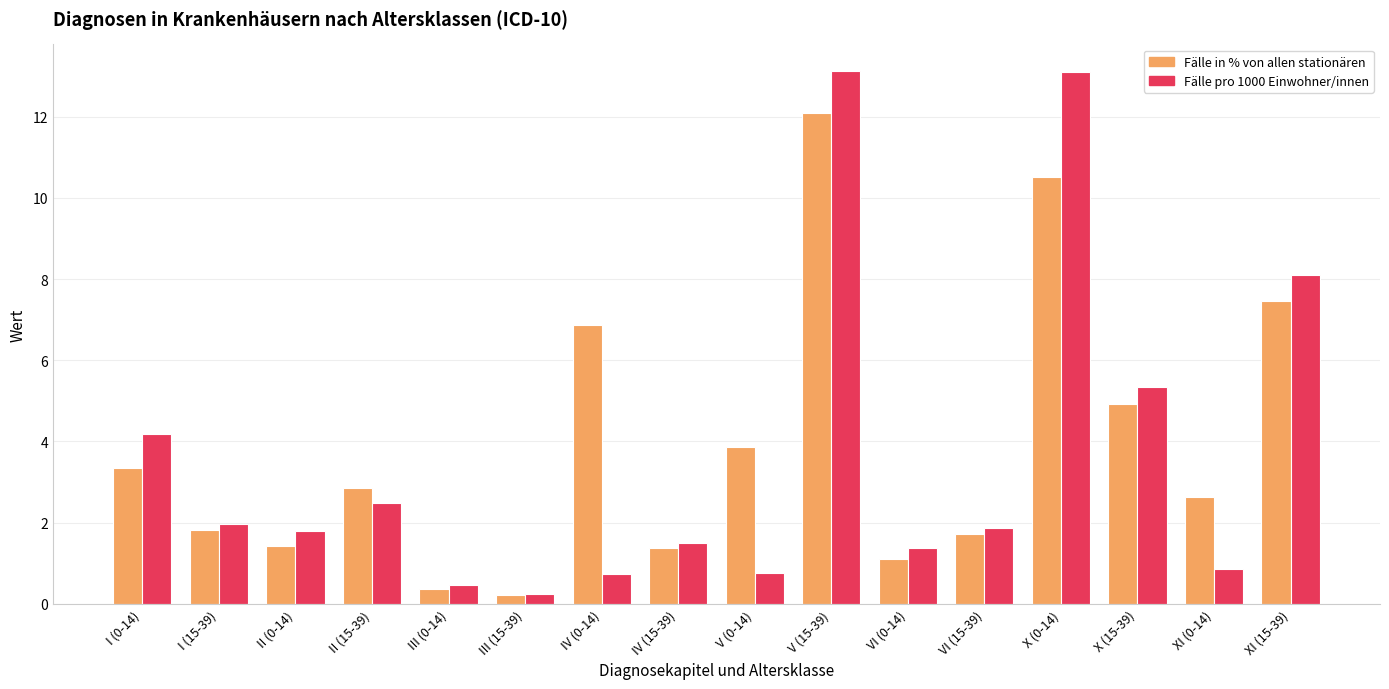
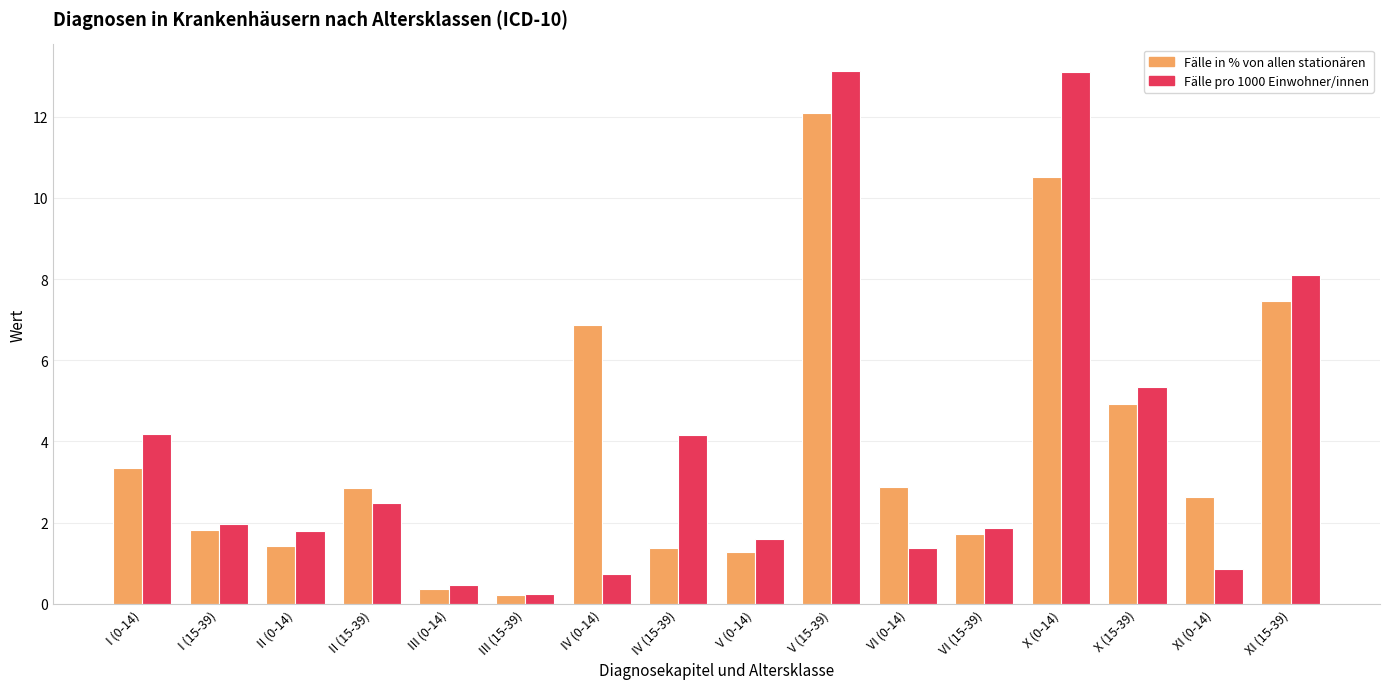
Fälle pro 1000 Einwohner/innen, IV (15-39): 1.5 -> 4.2
Fälle in % von allen stationären, V (0-14): 3.9 -> 1.3
Fälle pro 1000 Einwohner/innen, V (0-14): 0.8 -> 1.6
Fälle in % von allen stationären, VI (0-14): 1.1 -> 2.9
